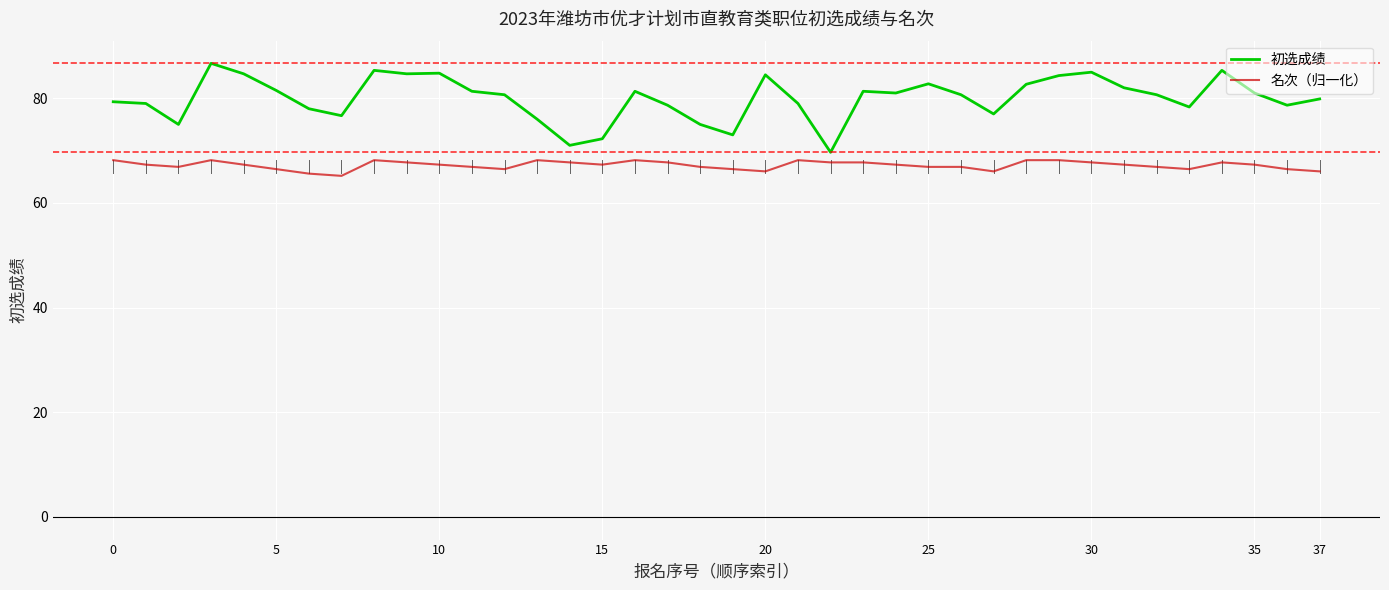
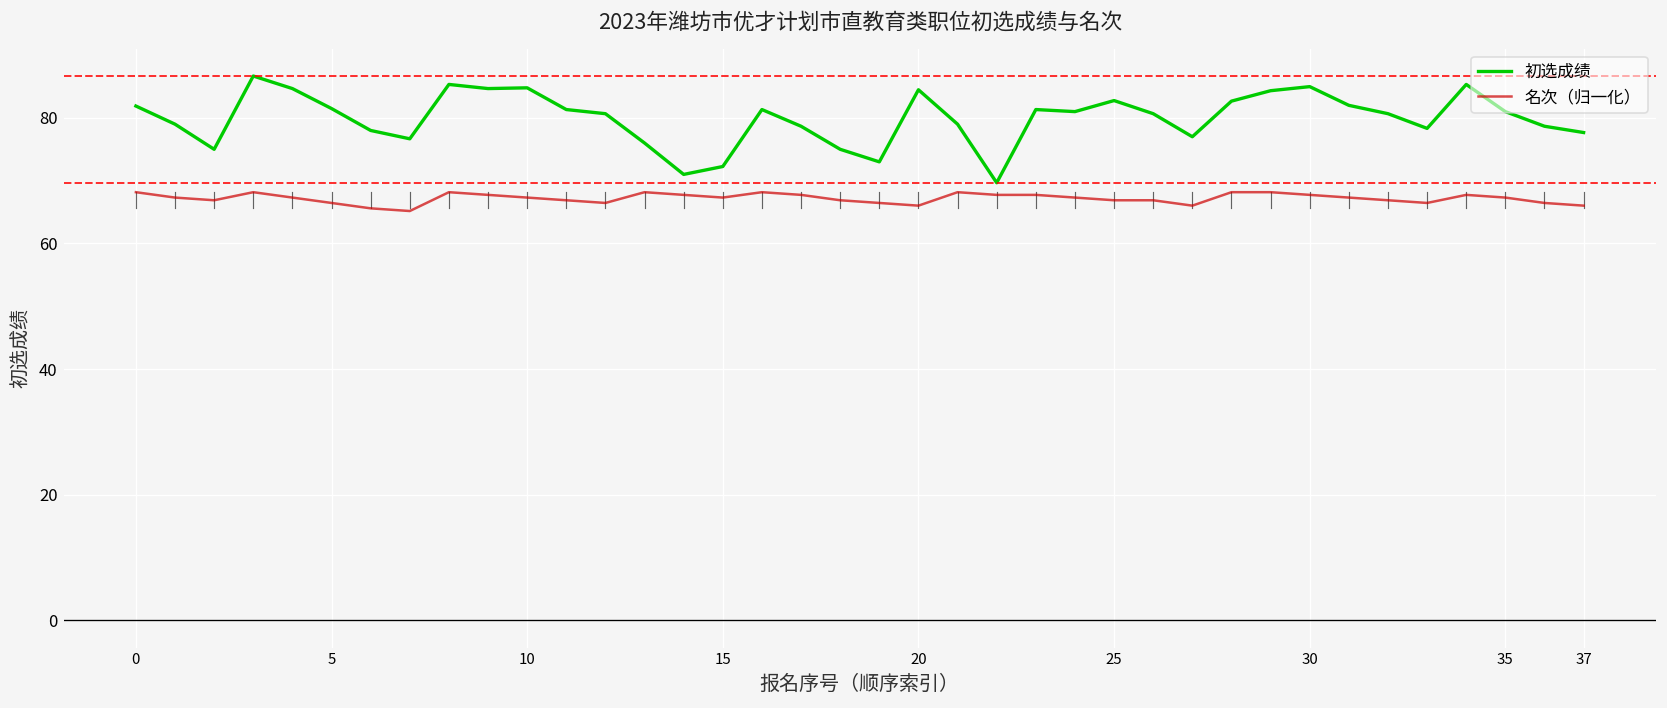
初选成绩, 0: 79 -> 82
初选成绩, 37: 80 -> 78
